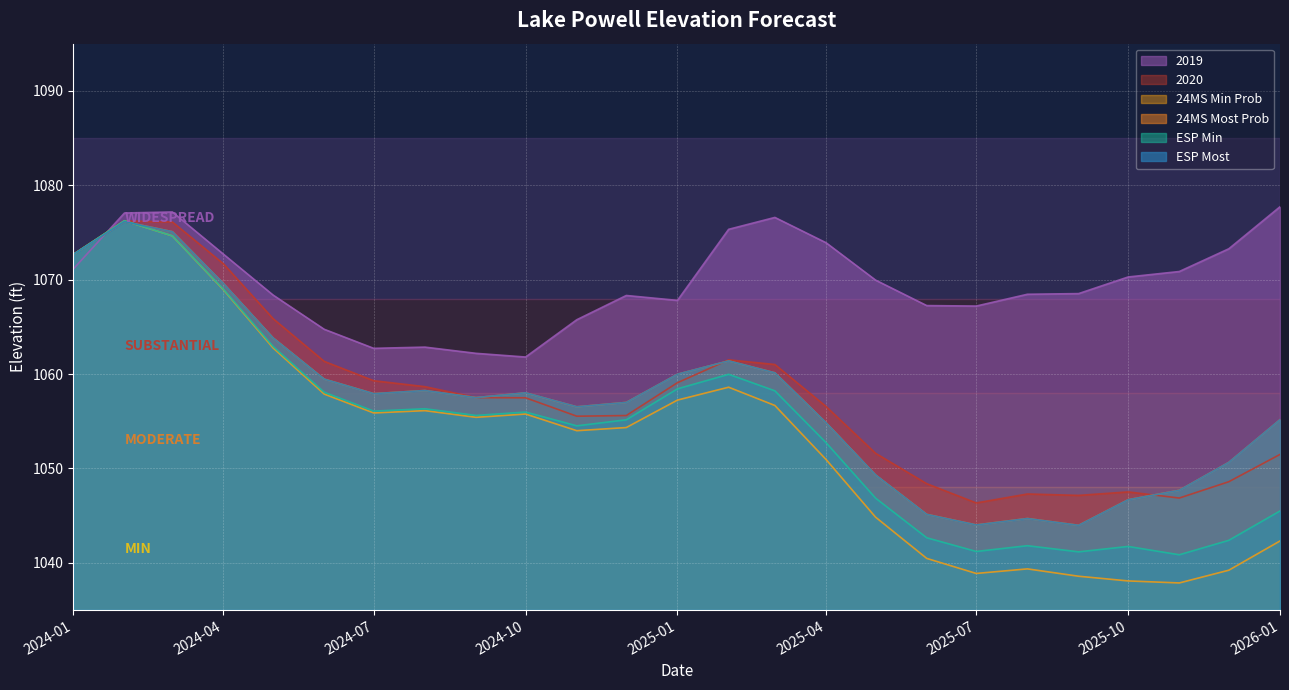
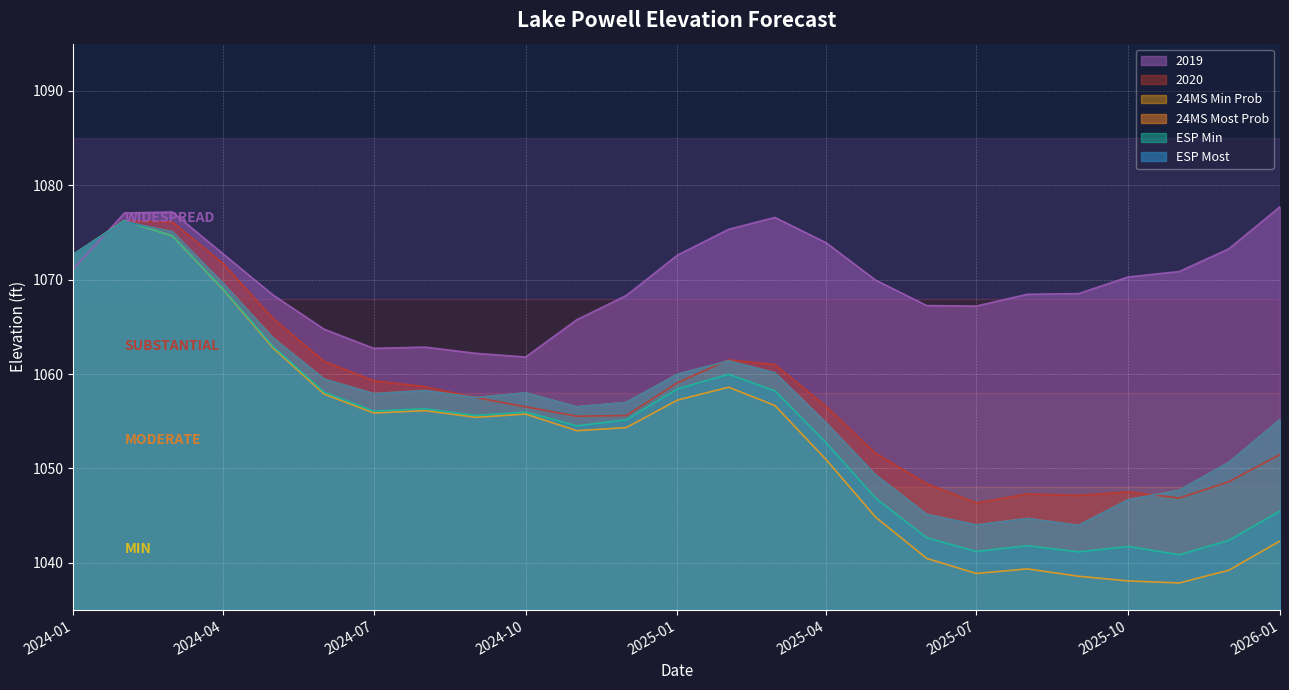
2020, 2024-10: 1057.5 -> 1056.5
2019, 2025-01: 1068 -> 1073
